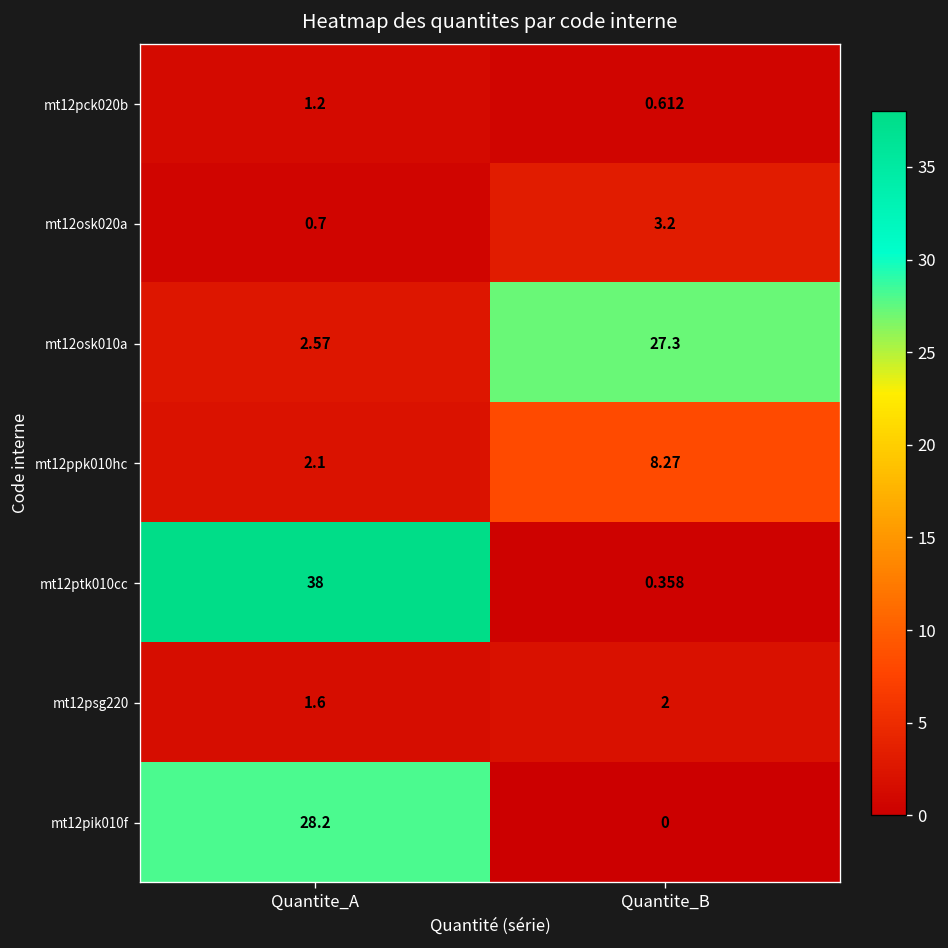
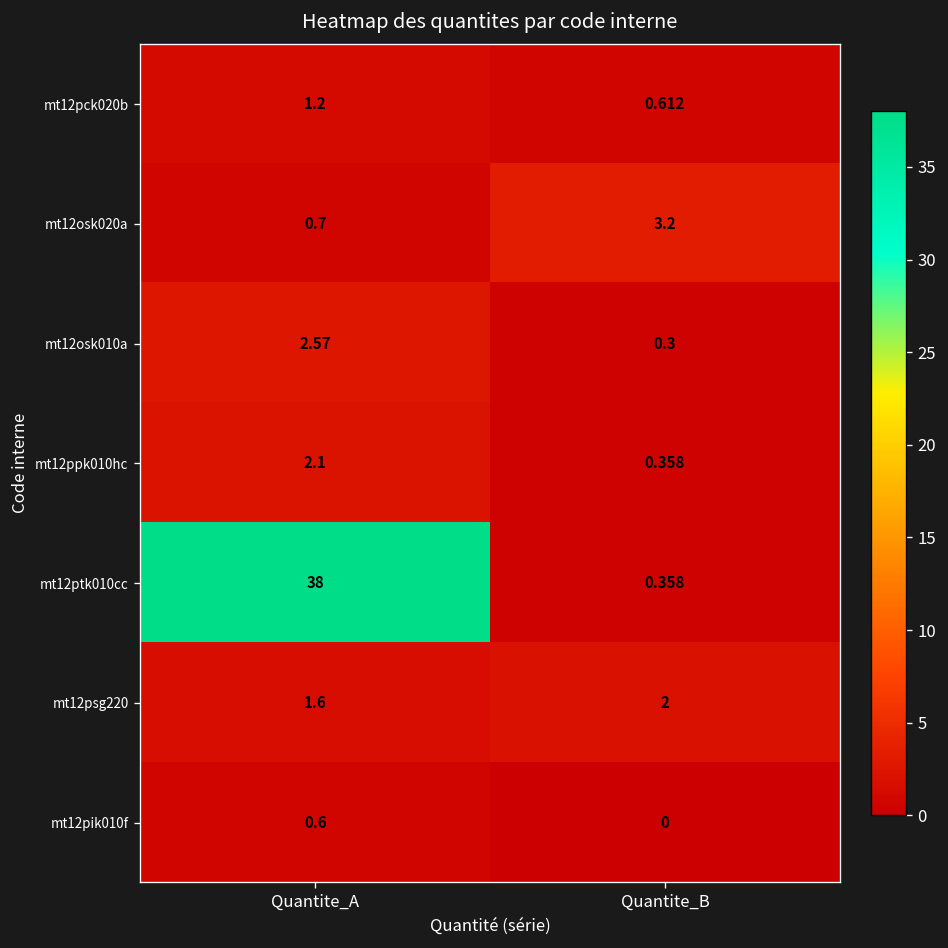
mt12osk010a, Quantite_B: 27.3 -> 0.3
mt12ppk010hc, Quantite_B: 8.27 -> 0.358
mt12pik010f, Quantite_A: 28.2 -> 0.6
